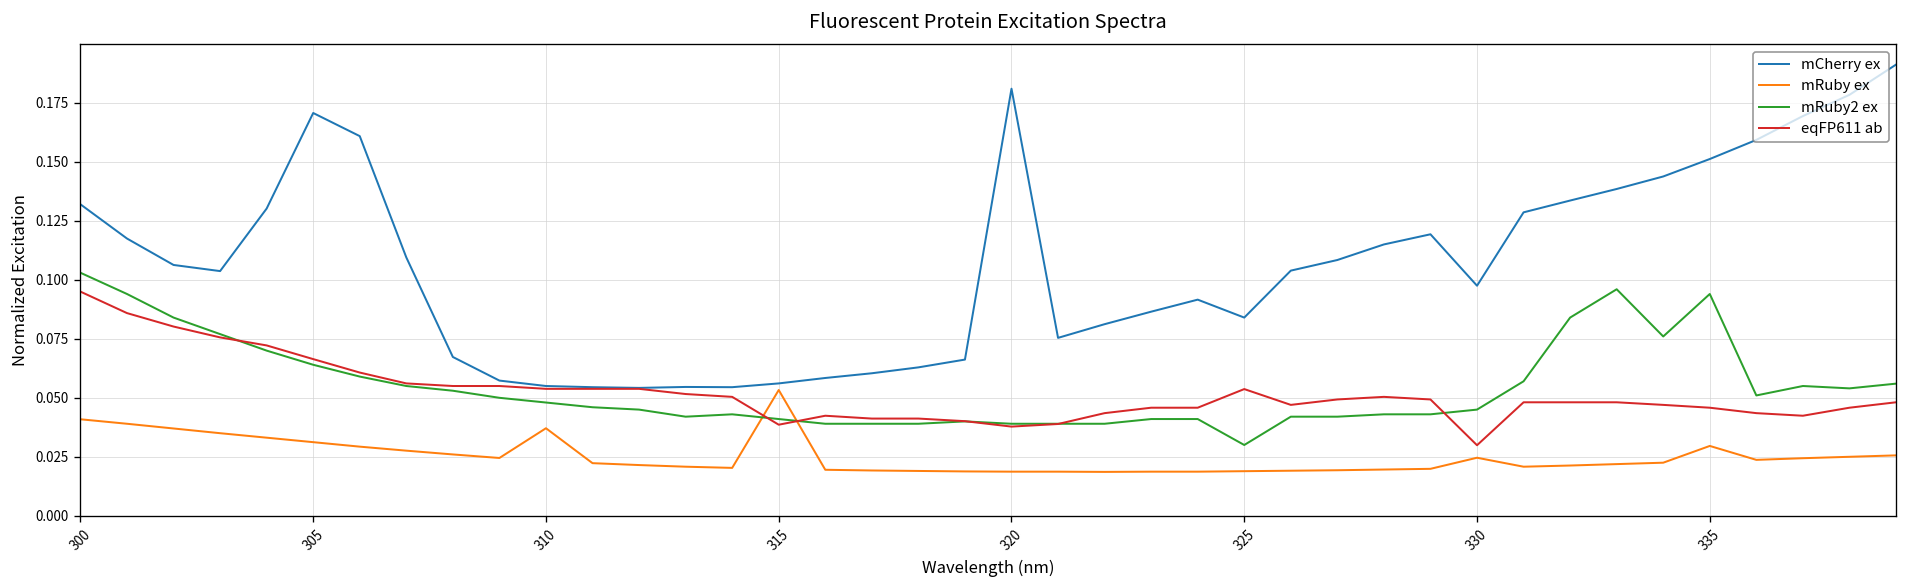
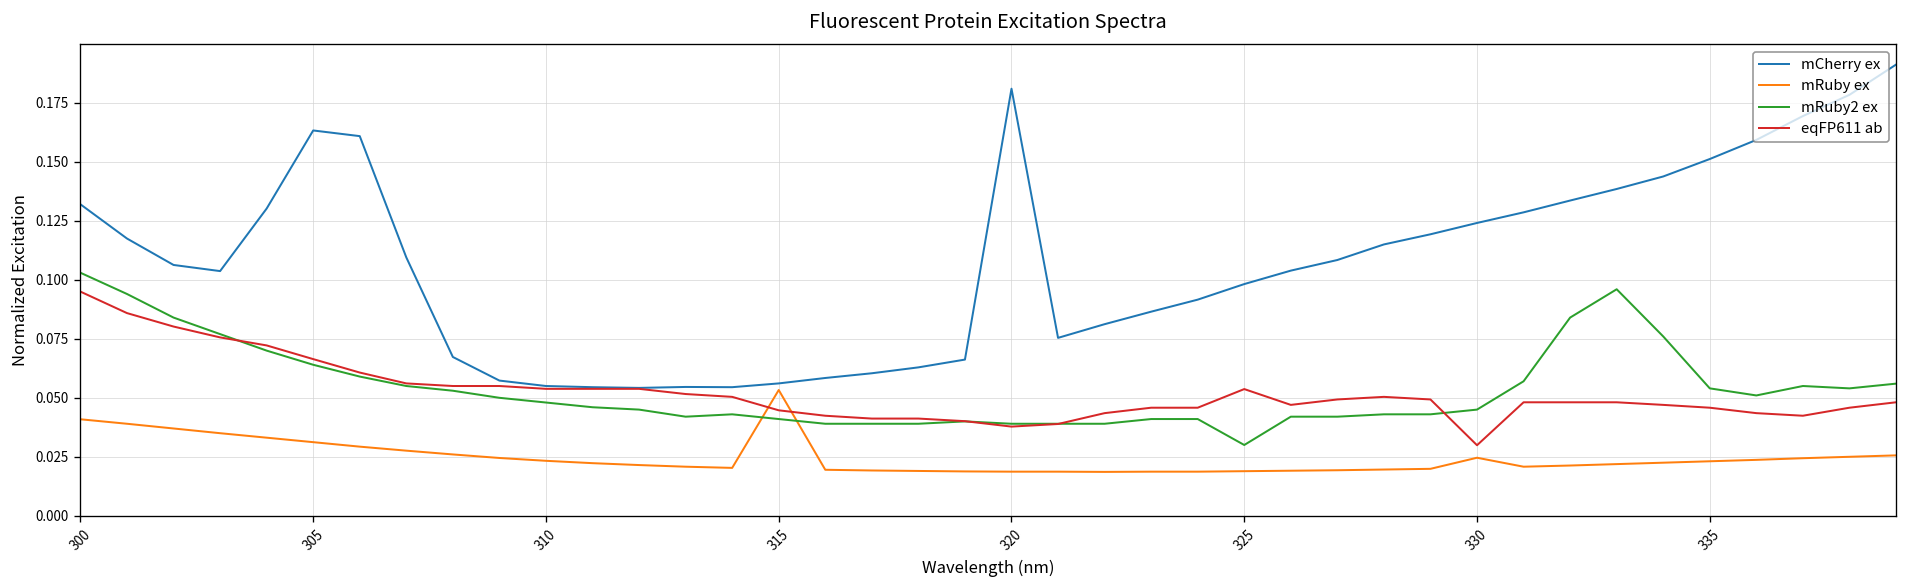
mCherry ex, 305: 0.171 -> 0.163
mRuby ex, 310: 0.037 -> 0.023
eqFP611 ab, 315: 0.039 -> 0.045
mCherry ex, 325: 0.084 -> 0.098
mCherry ex, 330: 0.098 -> 0.124
mRuby ex, 335: 0.030 -> 0.023
mRuby2 ex, 335: 0.094 -> 0.054
